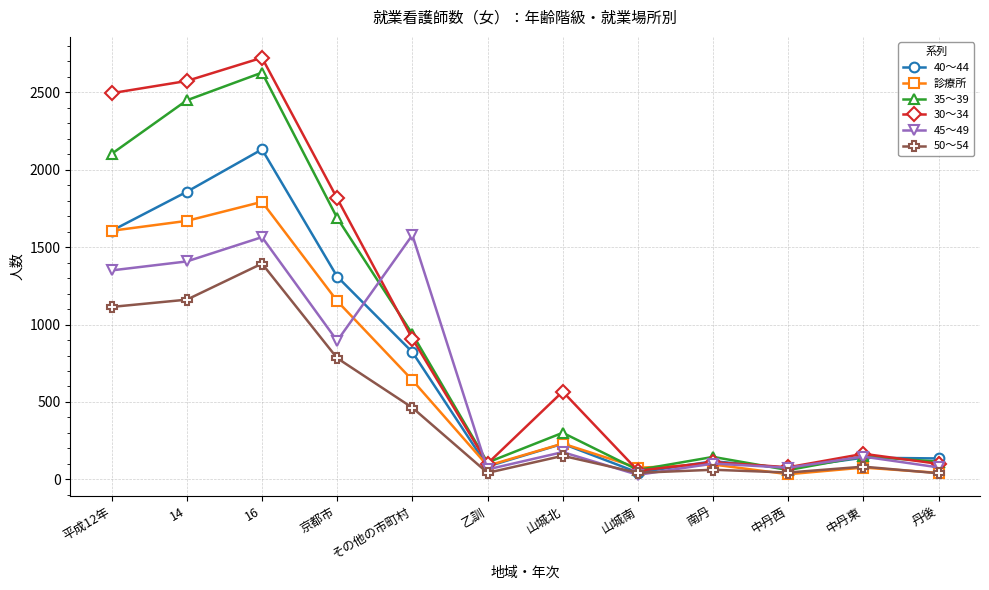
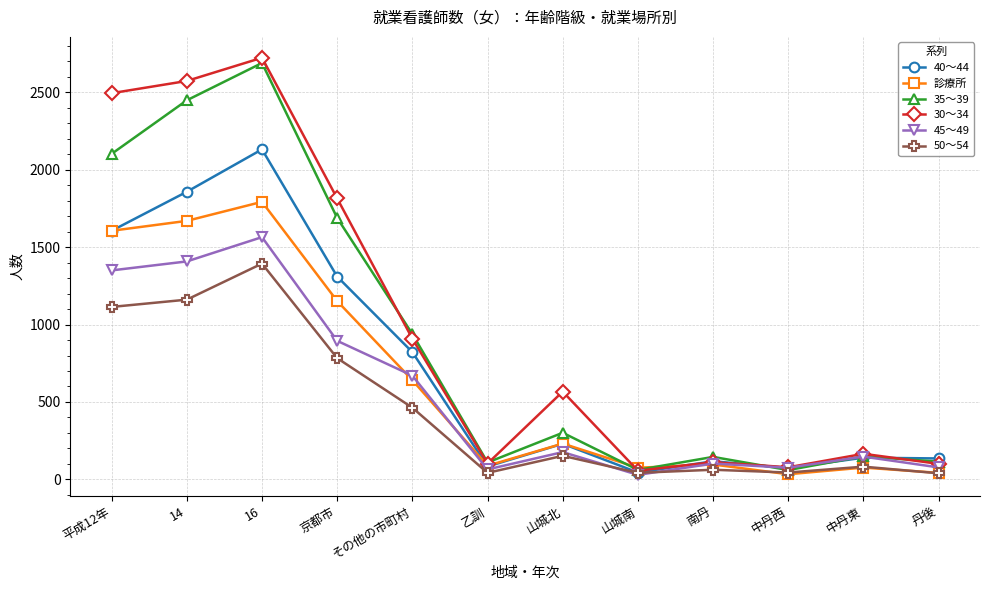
35～39, 16: 2630 -> 2690
45～49, その他の市町村: 1580 -> 670
